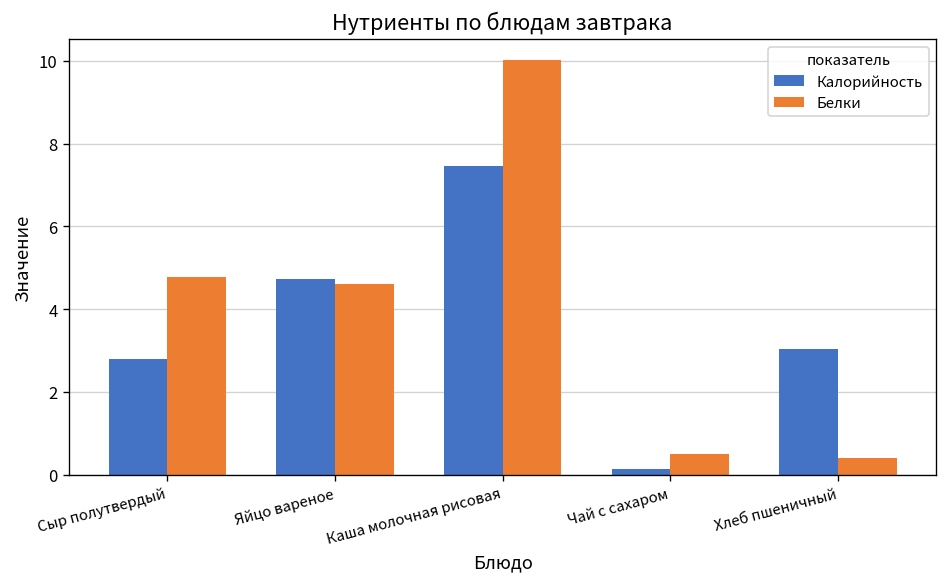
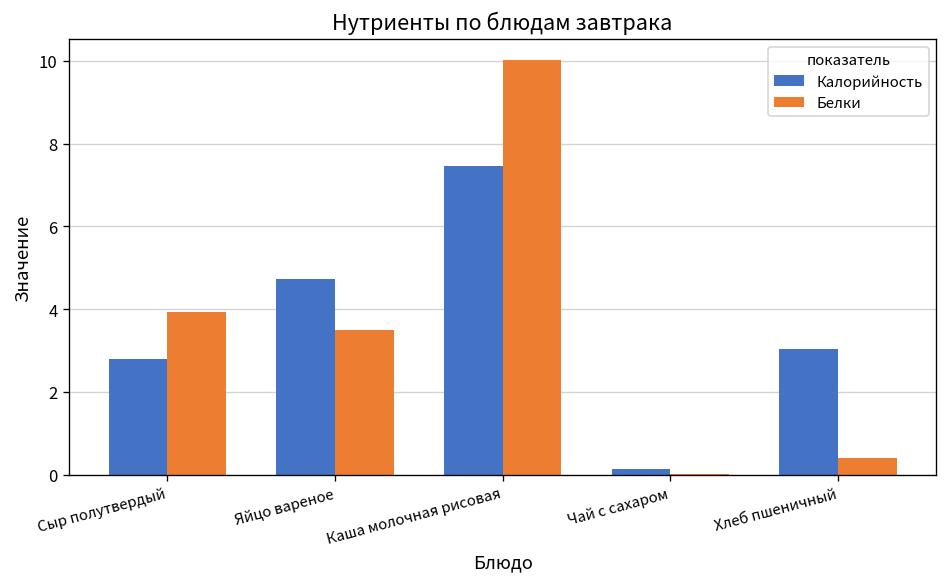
Белки, Сыр полутвердый: 4.8 -> 3.9
Белки, Яйцо вареное: 4.6 -> 3.5
Белки, Чай с сахаром: 0.5 -> 0.0
